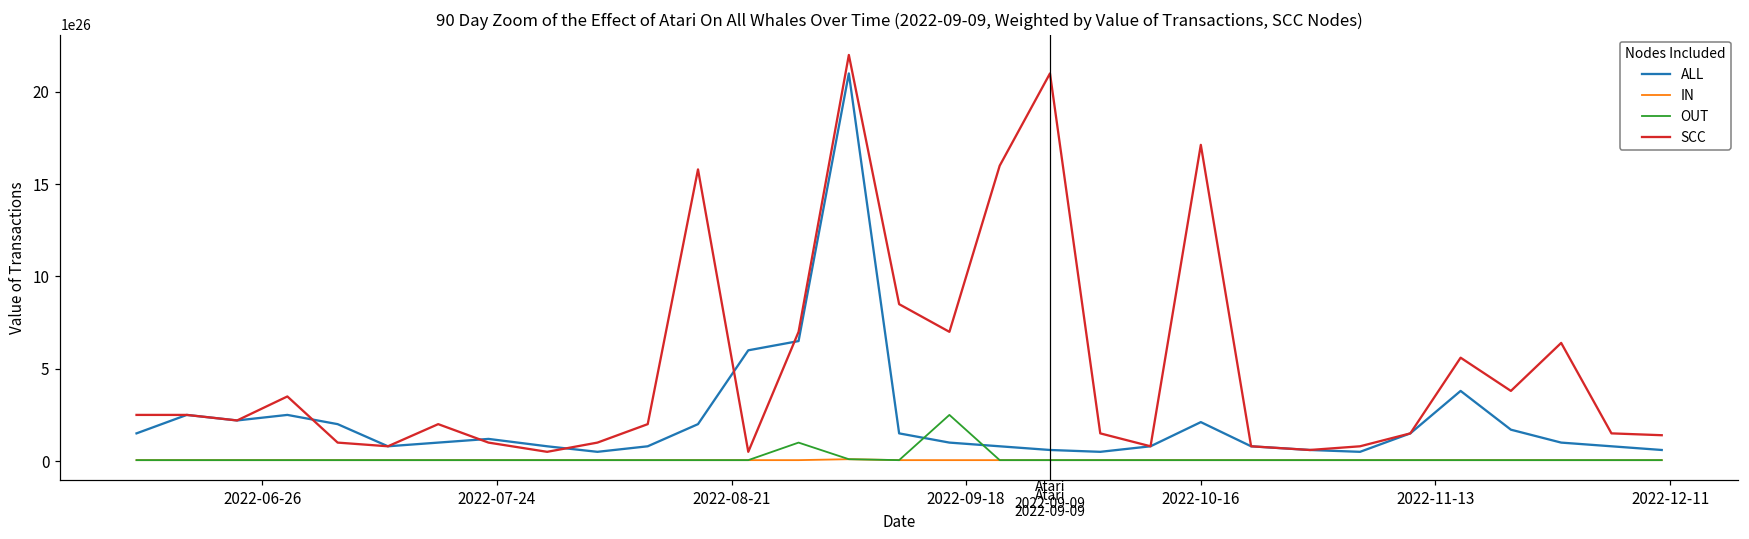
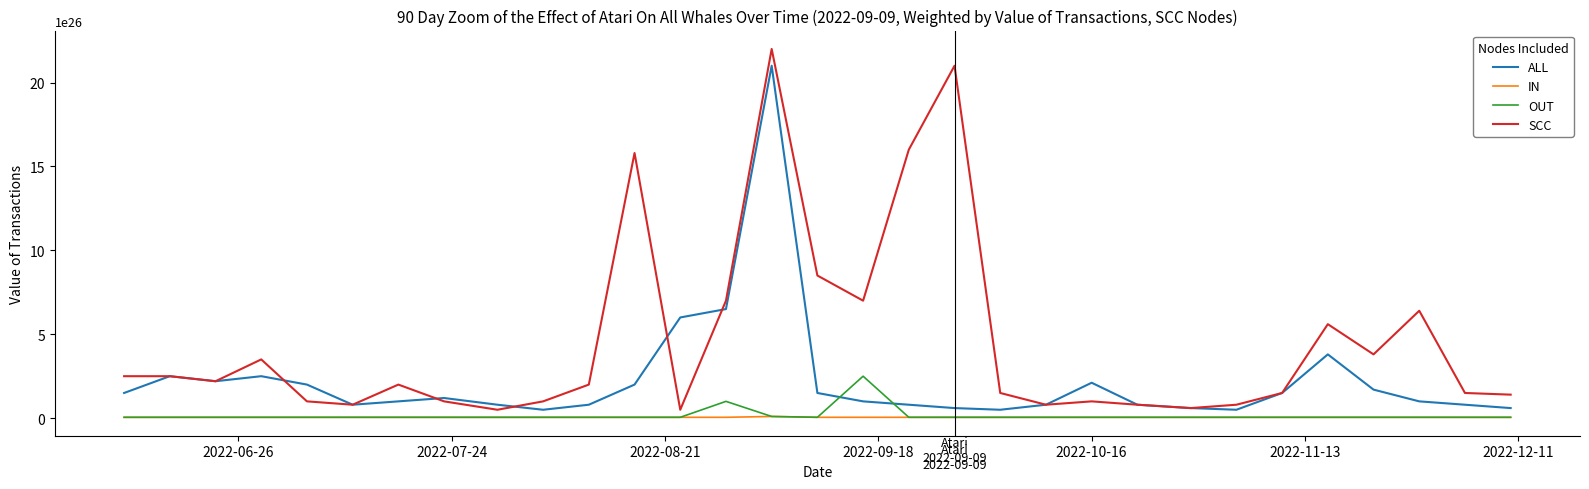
SCC, 2022-10-16: 1710000000000000000000000000 -> 100000000000000000000000000
